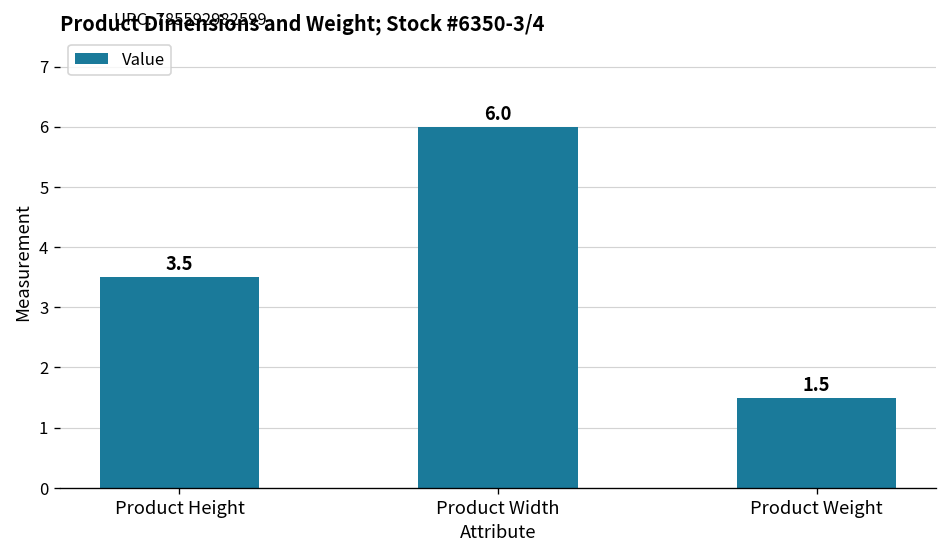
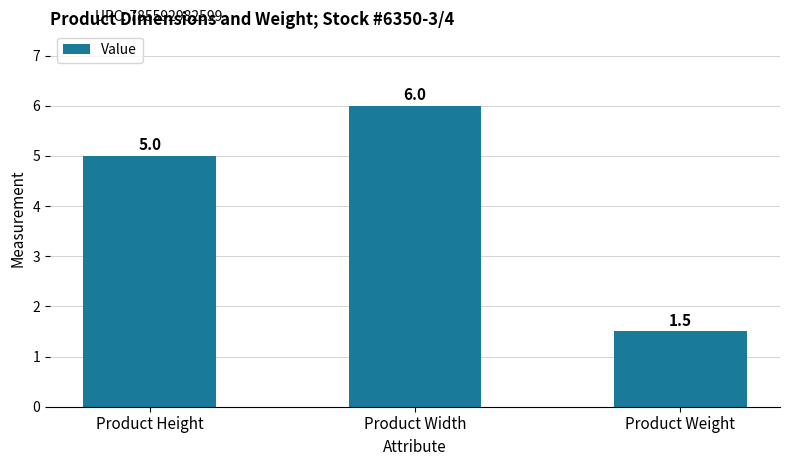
Product Height: 3.5 -> 5.0
